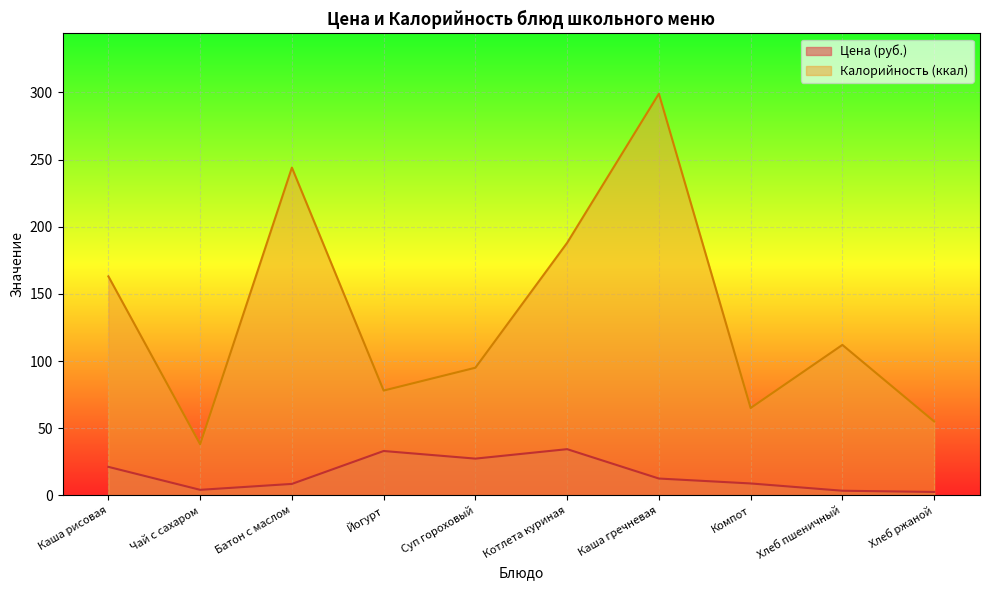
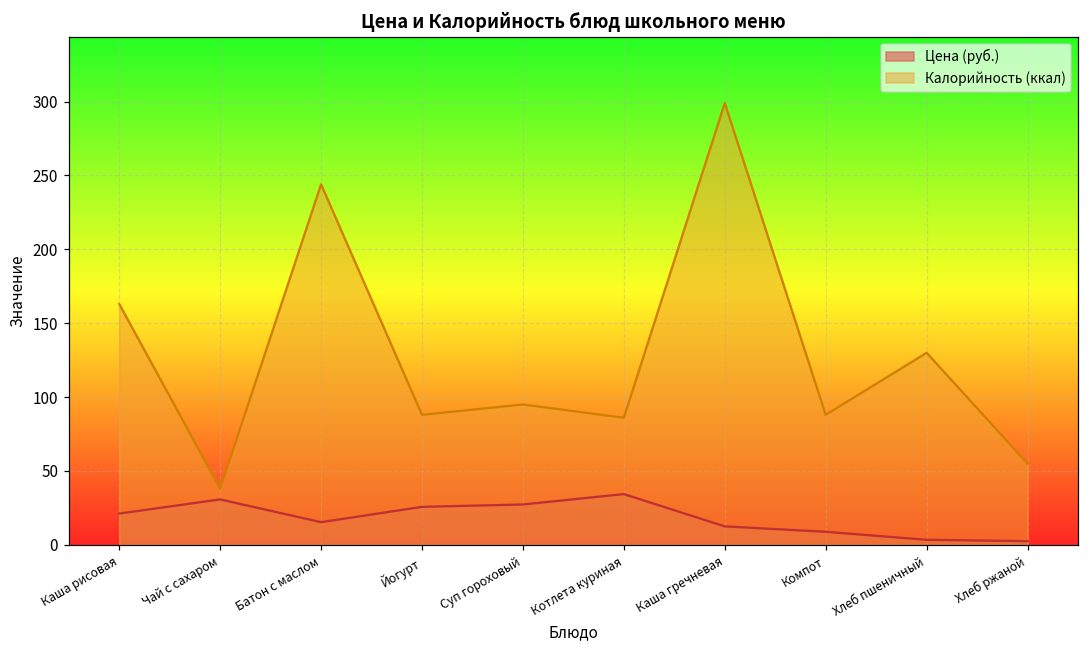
Цена (руб.), Чай с сахаром: 4 -> 31
Цена (руб.), Батон с маслом: 8 -> 15
Цена (руб.), Йогурт: 33 -> 26
Калорийность (ккал), Йогурт: 78 -> 88
Калорийность (ккал), Котлета куриная: 188 -> 86
Калорийность (ккал), Компот: 65 -> 88
Калорийность (ккал), Хлеб пшеничный: 112 -> 130
